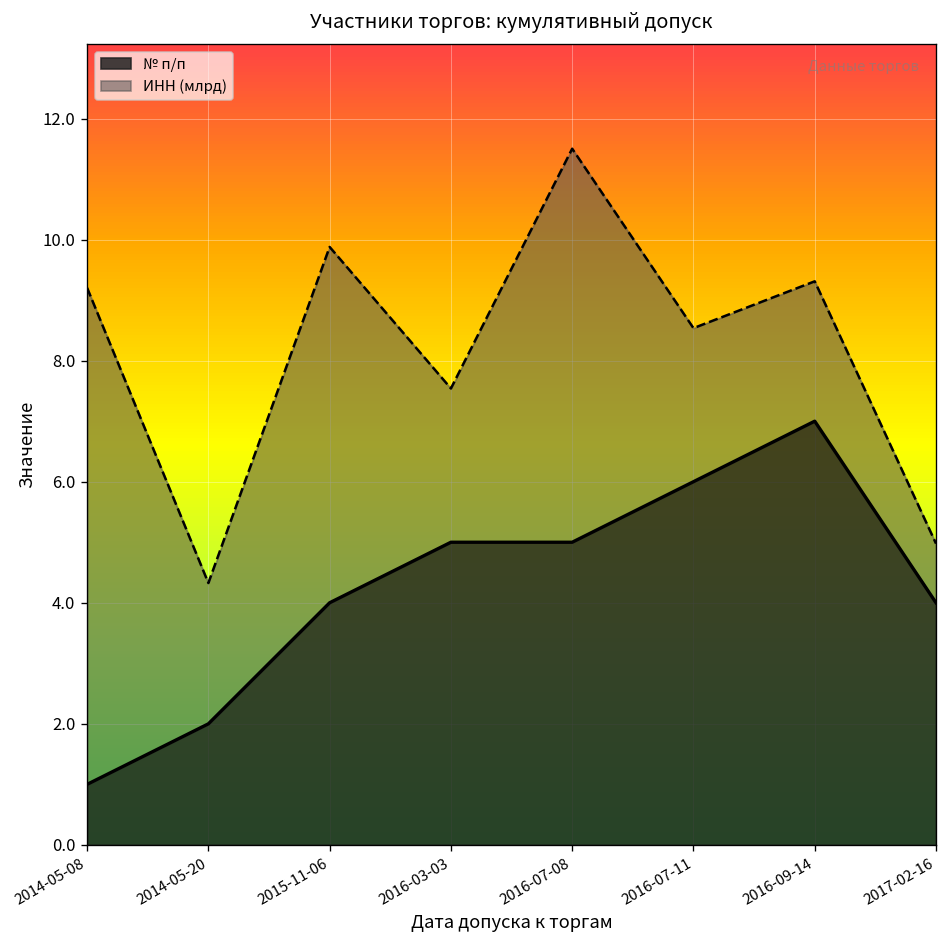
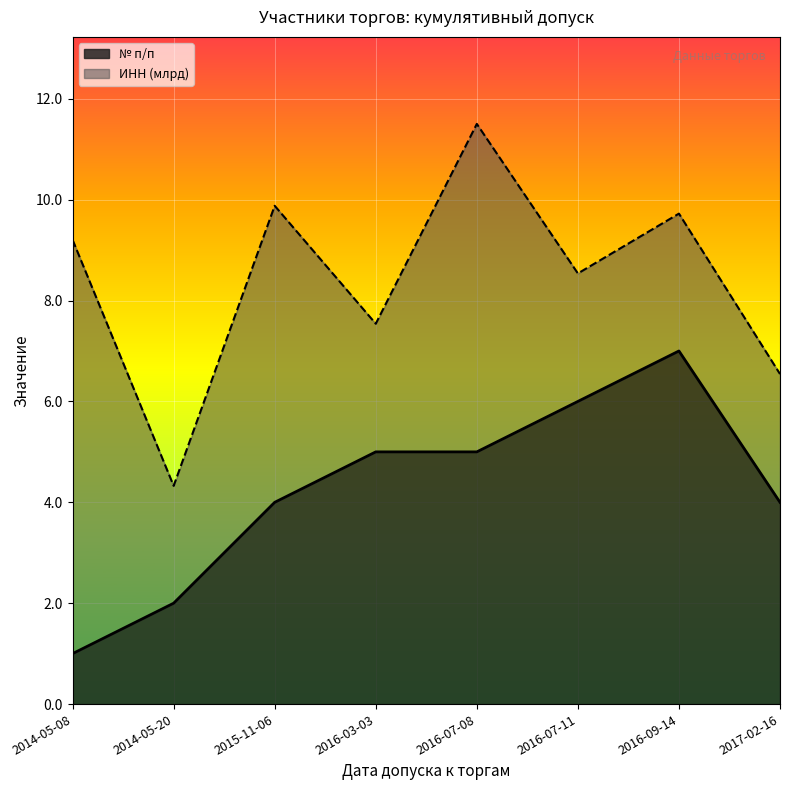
ИНН (млрд), 2016-09-14: 2.3 -> 2.7
ИНН (млрд), 2017-02-16: 1.0 -> 2.5
